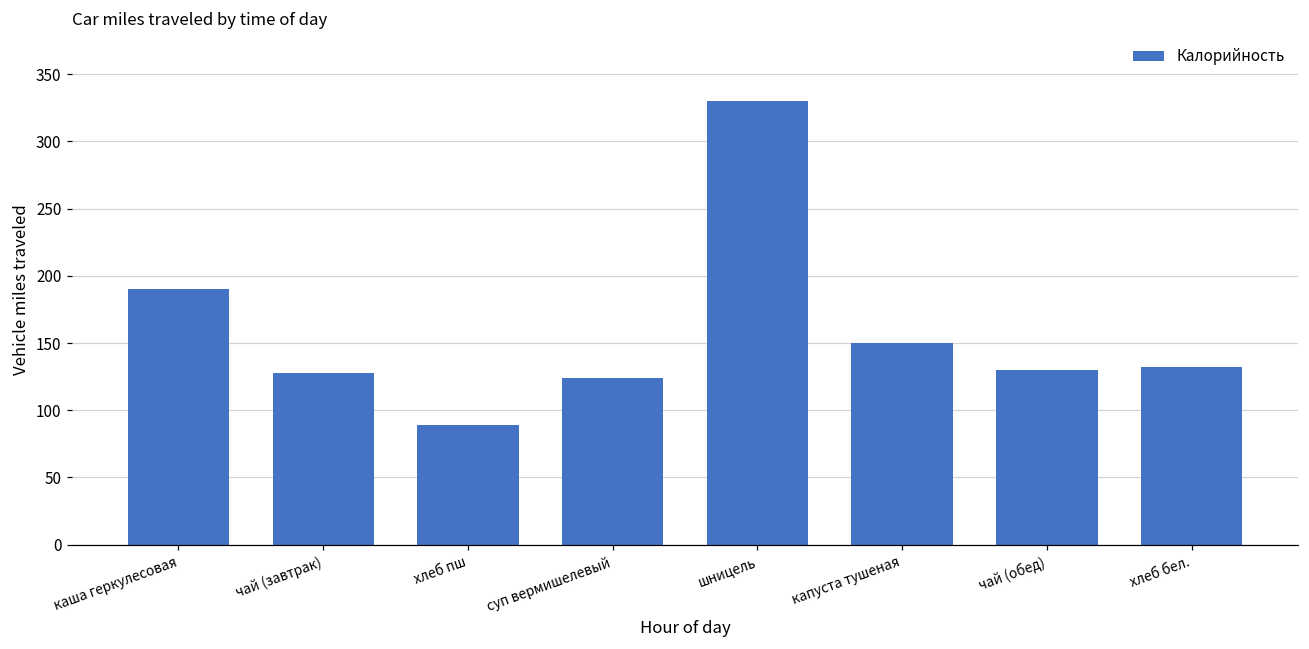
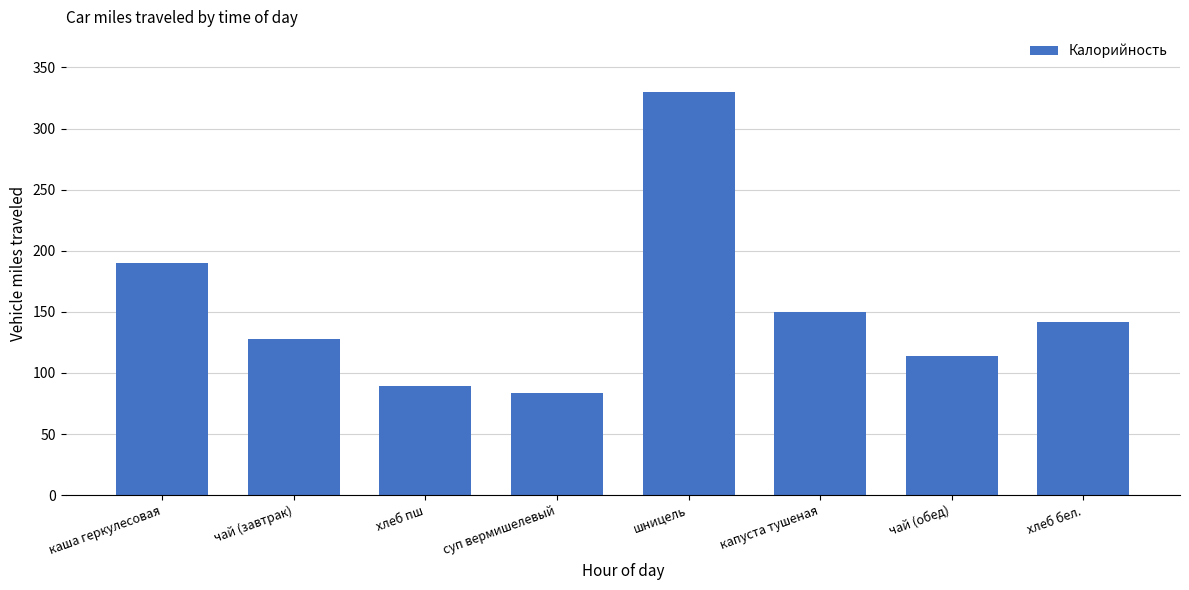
суп вермишелевый: 124 -> 84
чай (обед): 130 -> 114
хлеб бел.: 132 -> 142
